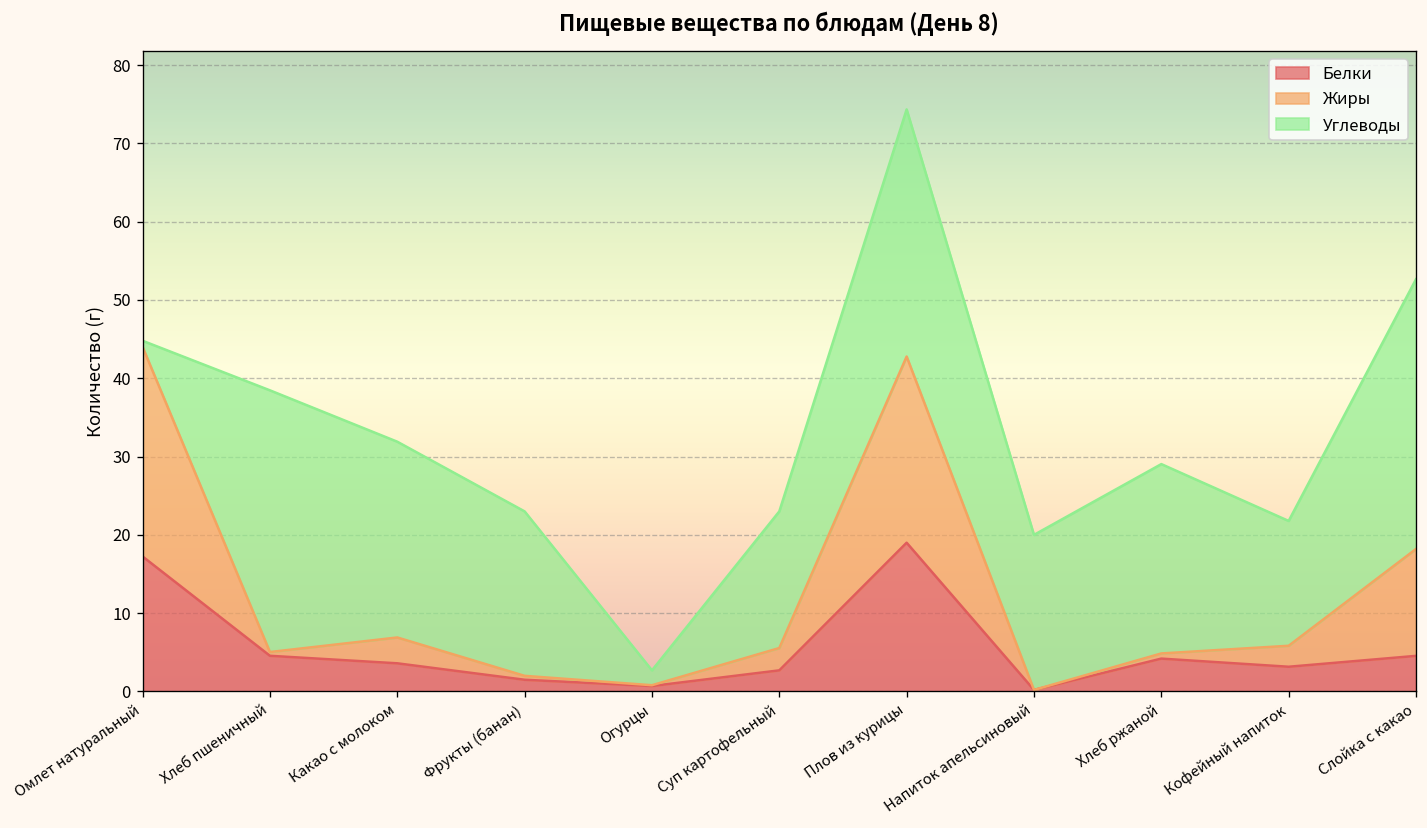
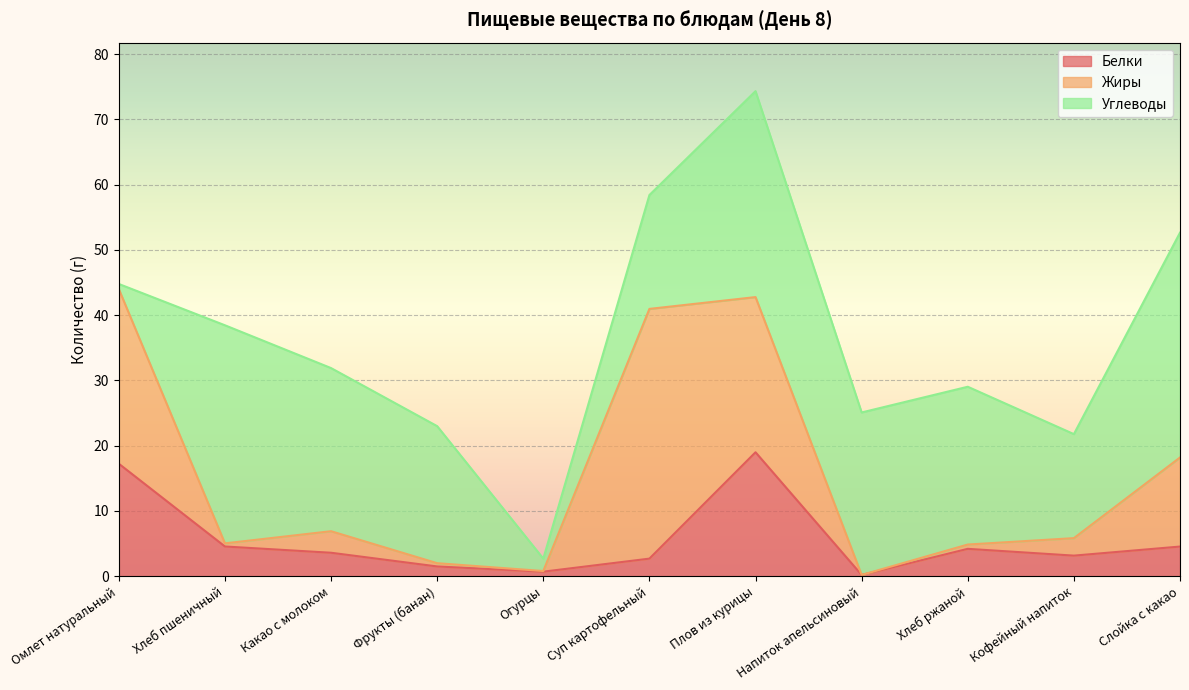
Жиры, Суп картофельный: 3 -> 38
Углеводы, Напиток апельсиновый: 20 -> 25
